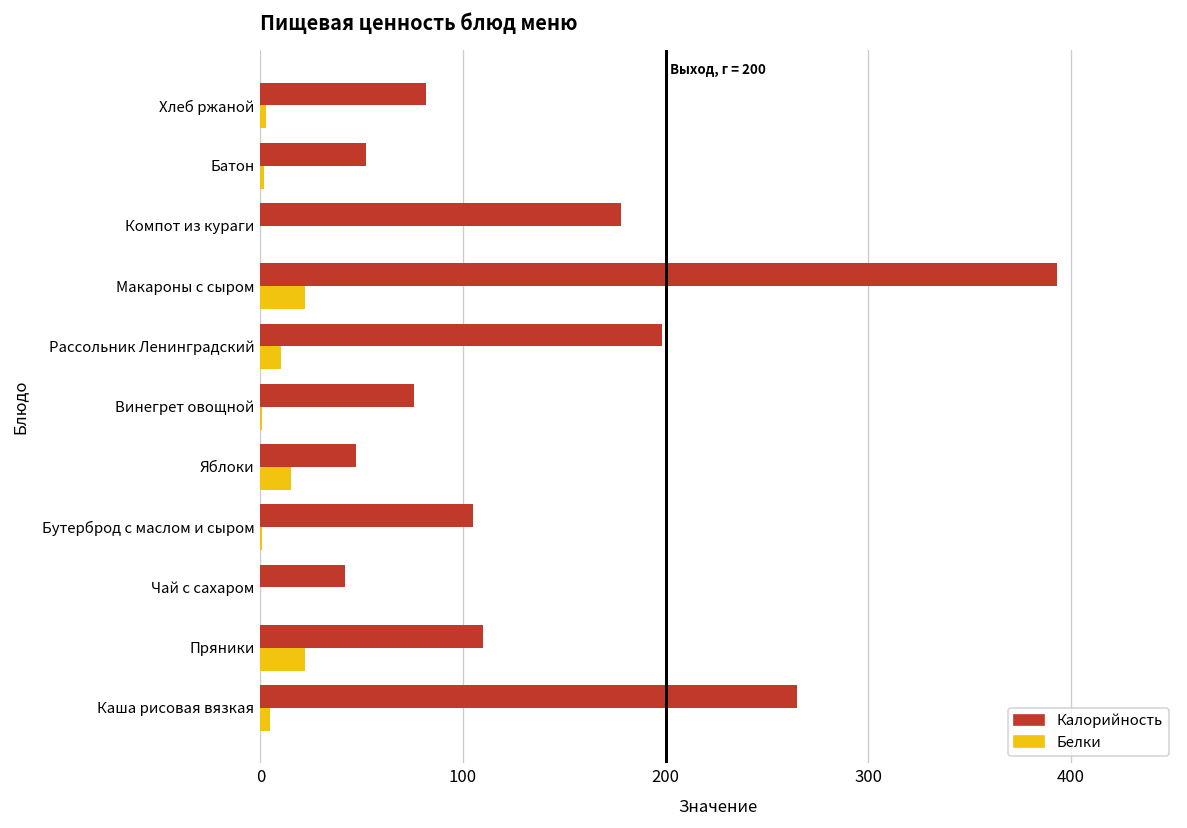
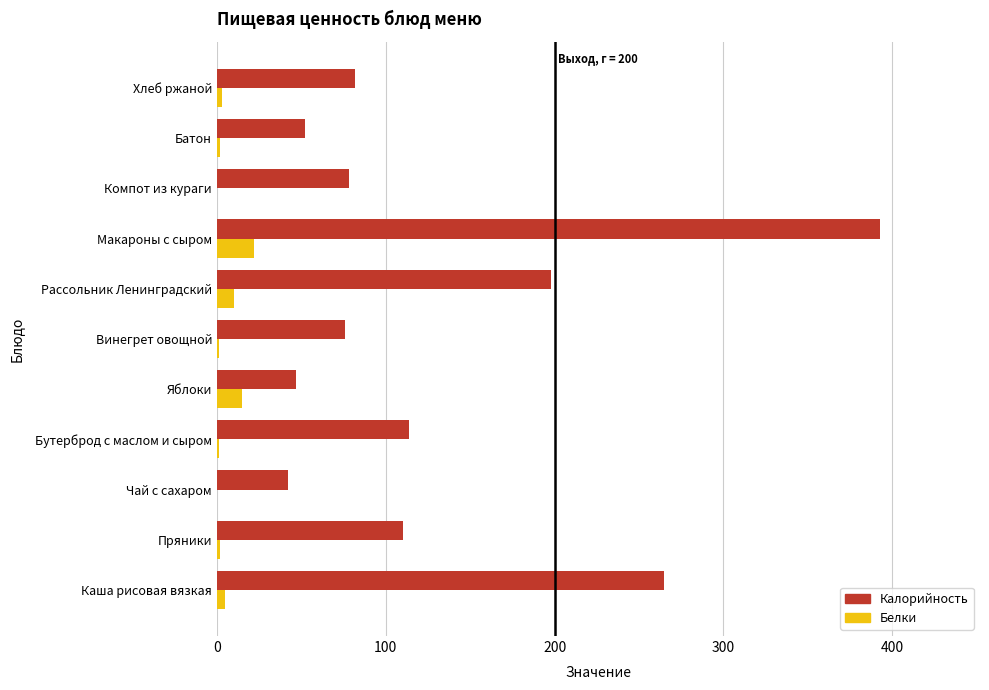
Калорийность, Компот из кураги: 178 -> 78
Калорийность, Бутерброд с маслом и сыром: 105 -> 114
Белки, Пряники: 22 -> 2
